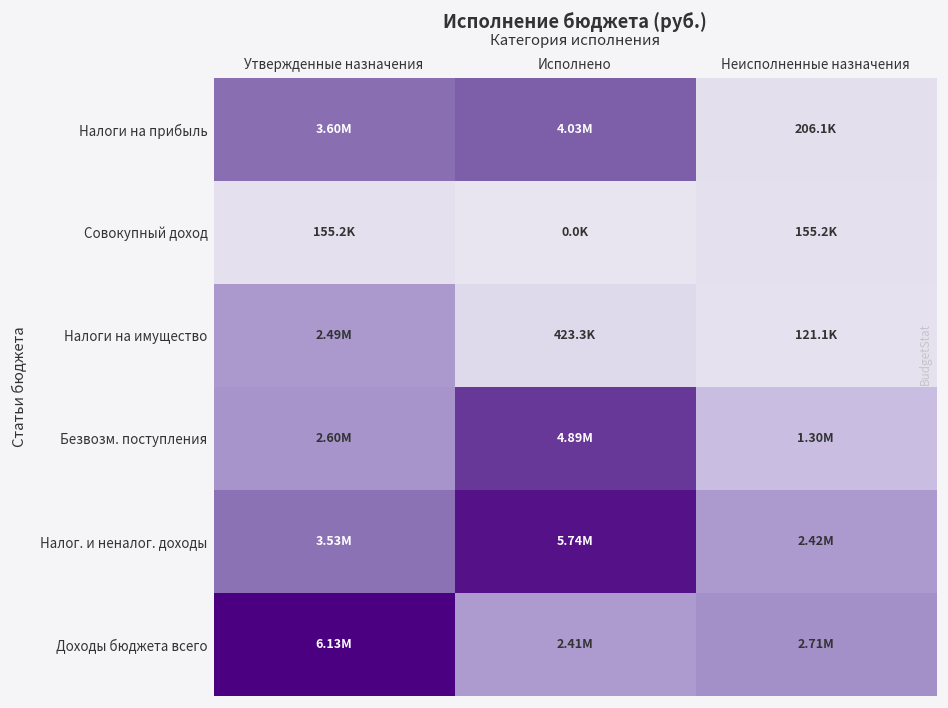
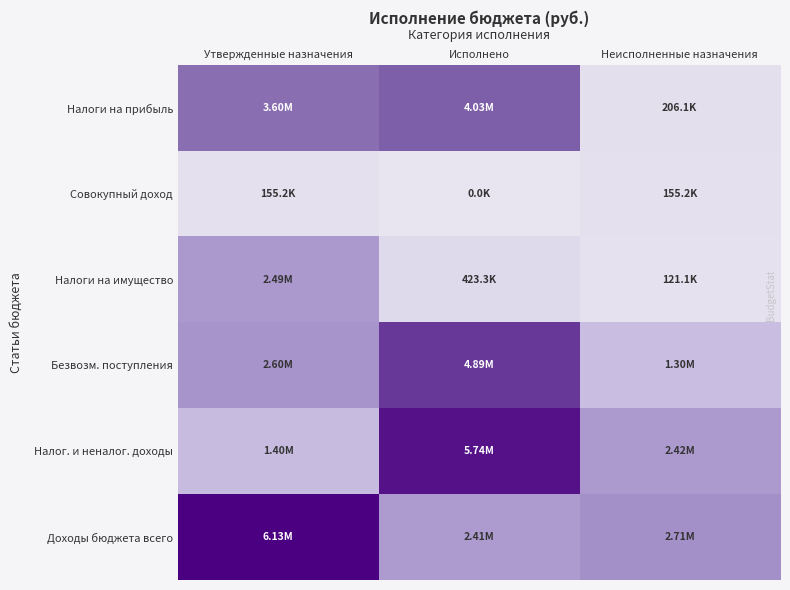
Налог. и неналог. доходы, Утвержденные назначения: 3.53M -> 1.40M
